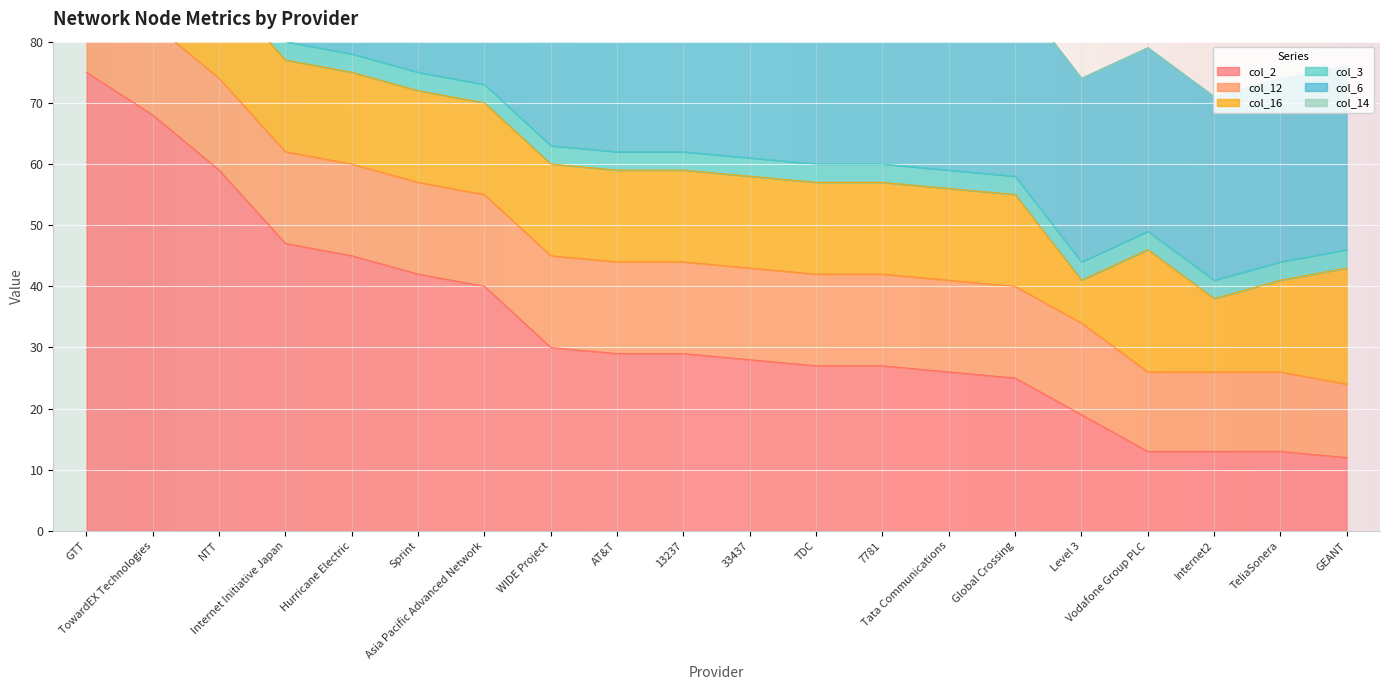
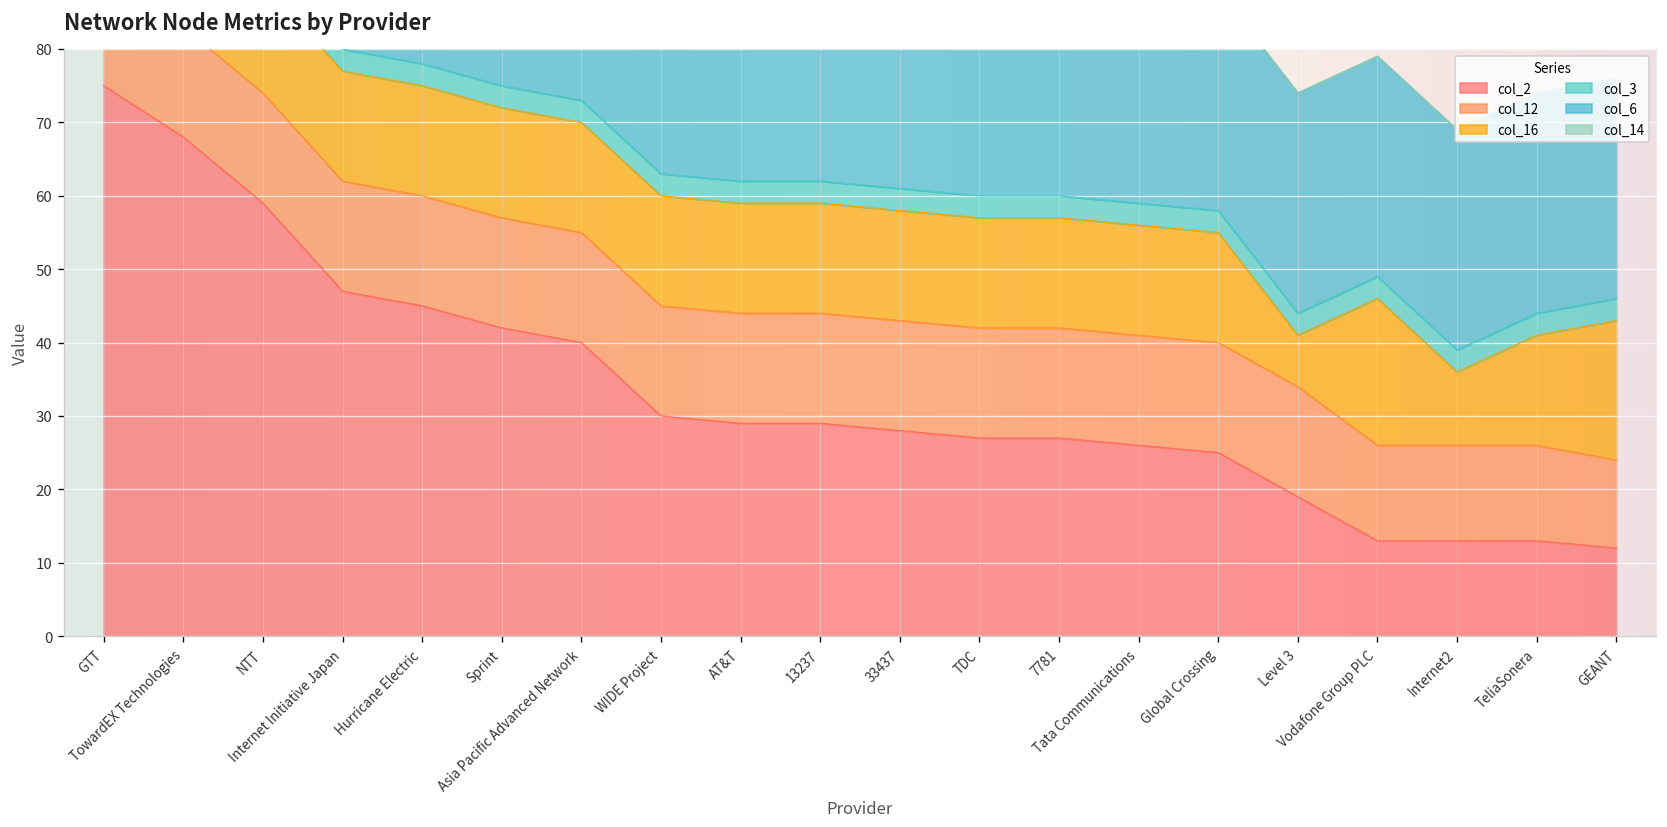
col_16, Internet2: 12 -> 10
